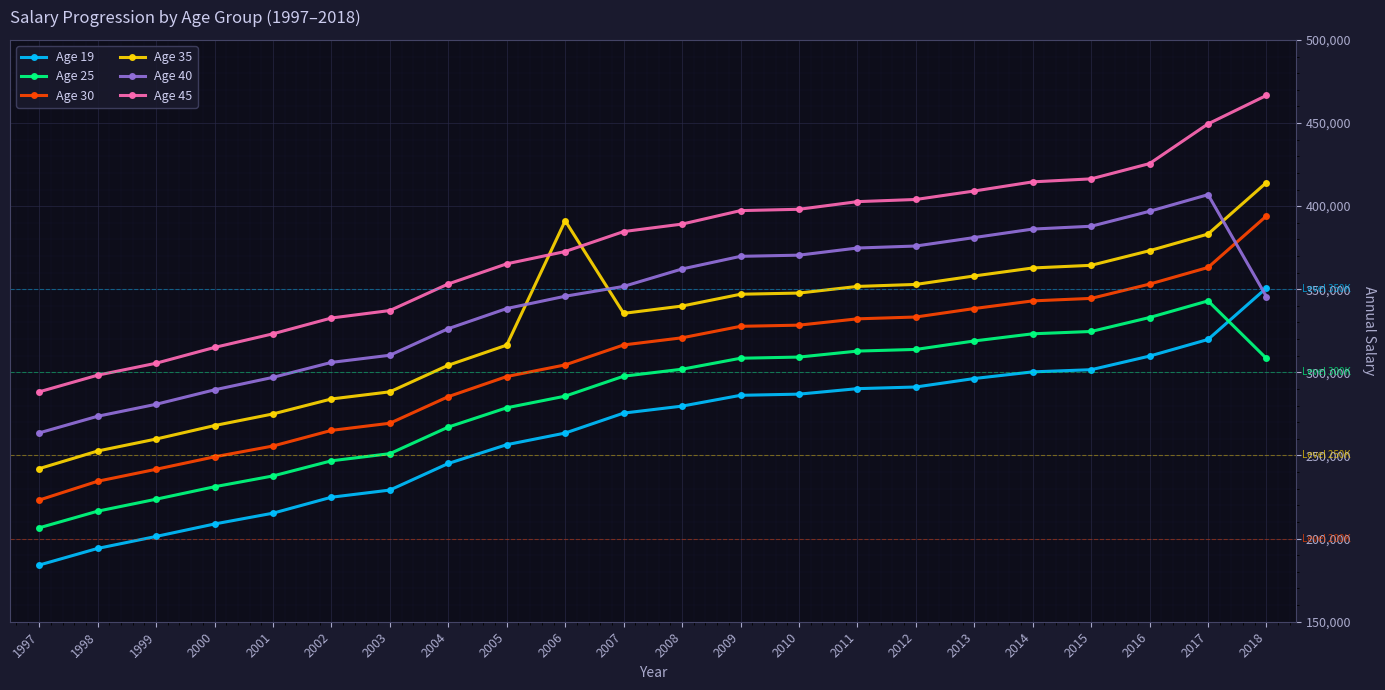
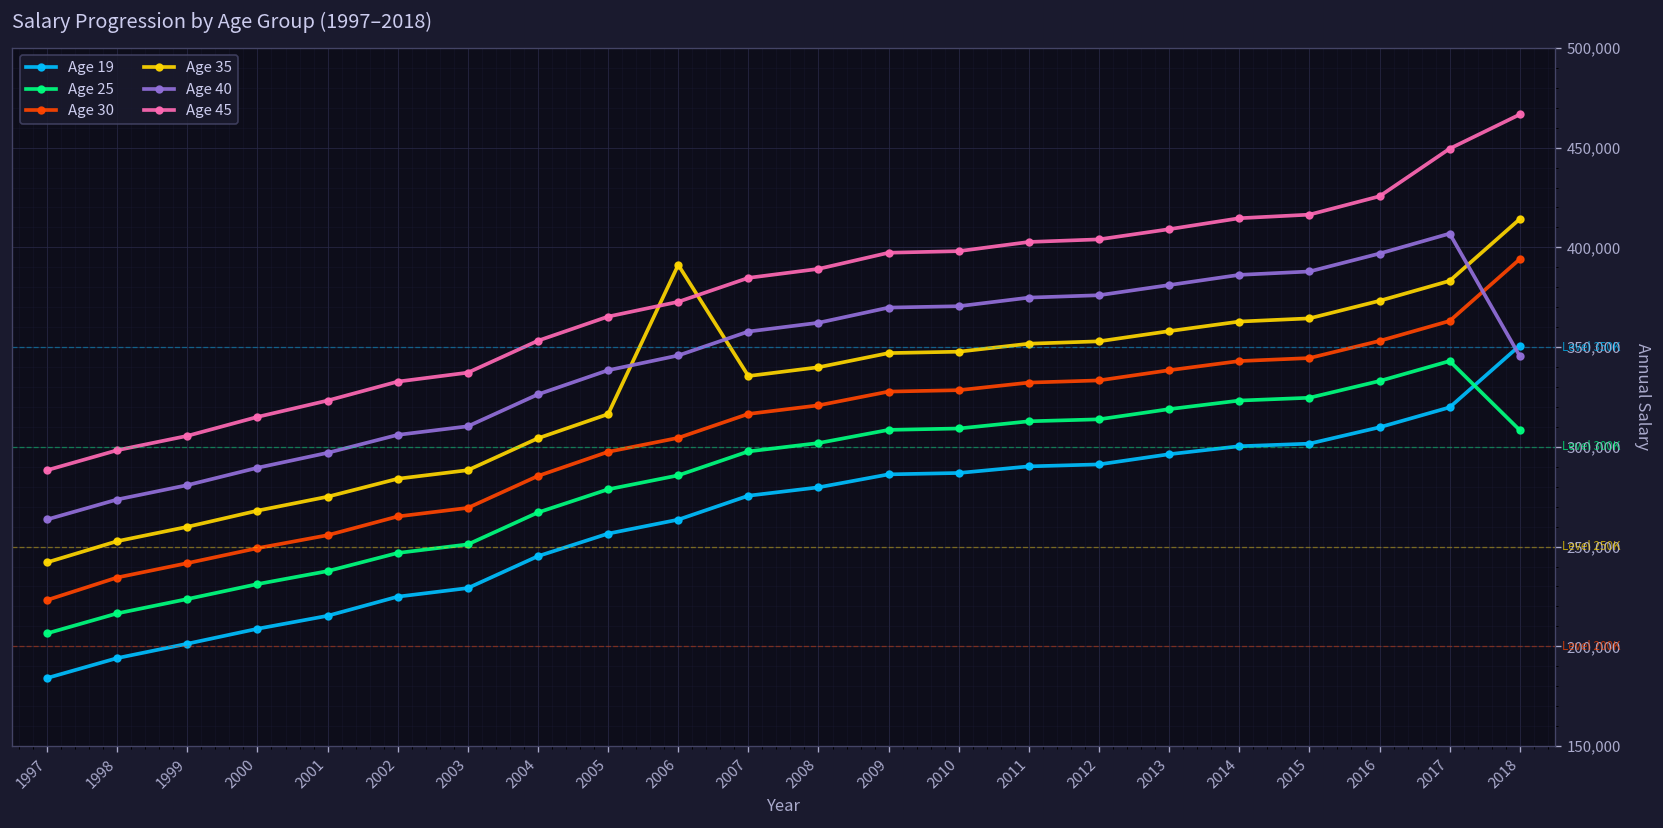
Age 40, 2007: 352,000 -> 358,000
